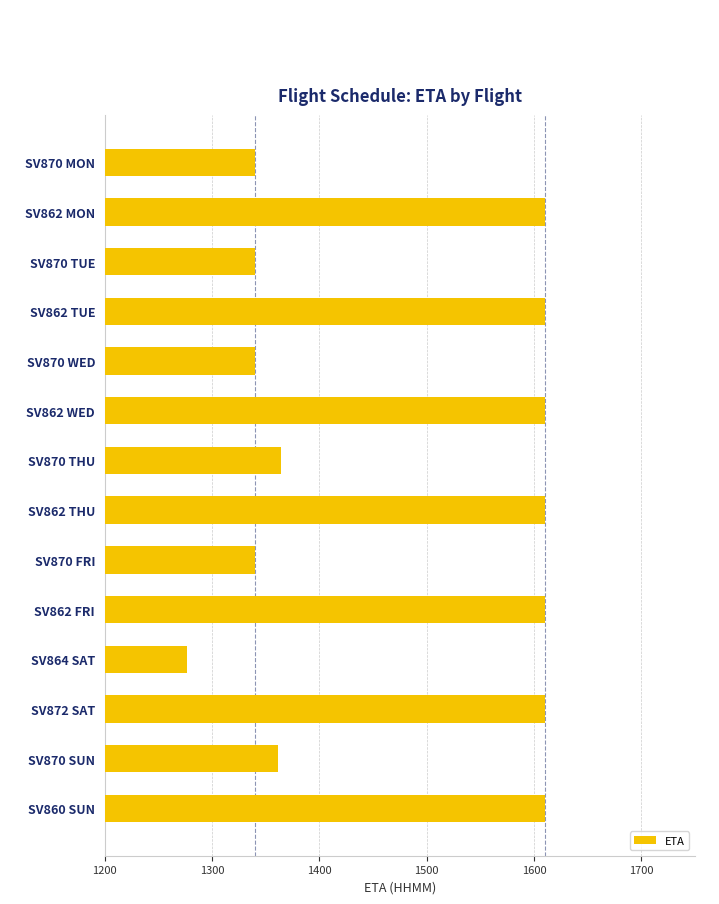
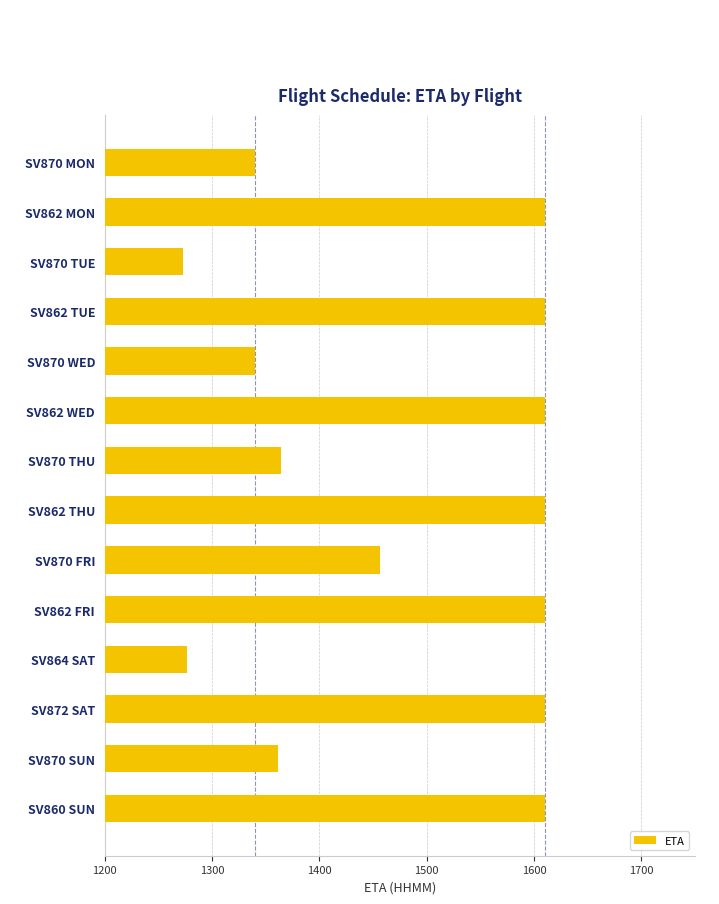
SV870 TUE: 1340 -> 1273
SV870 FRI: 1340 -> 1456
